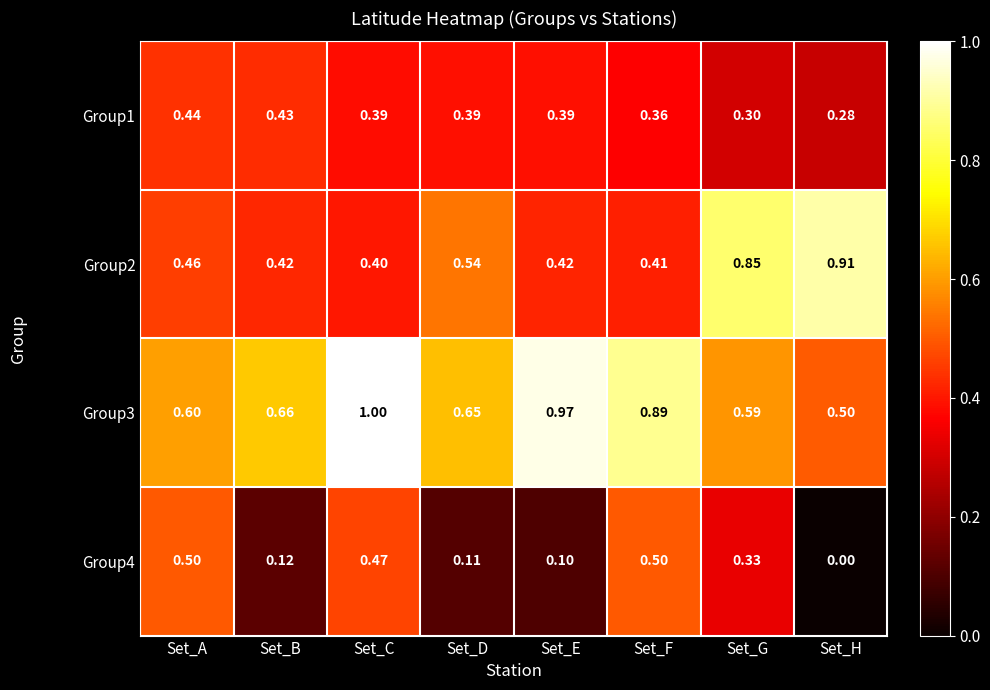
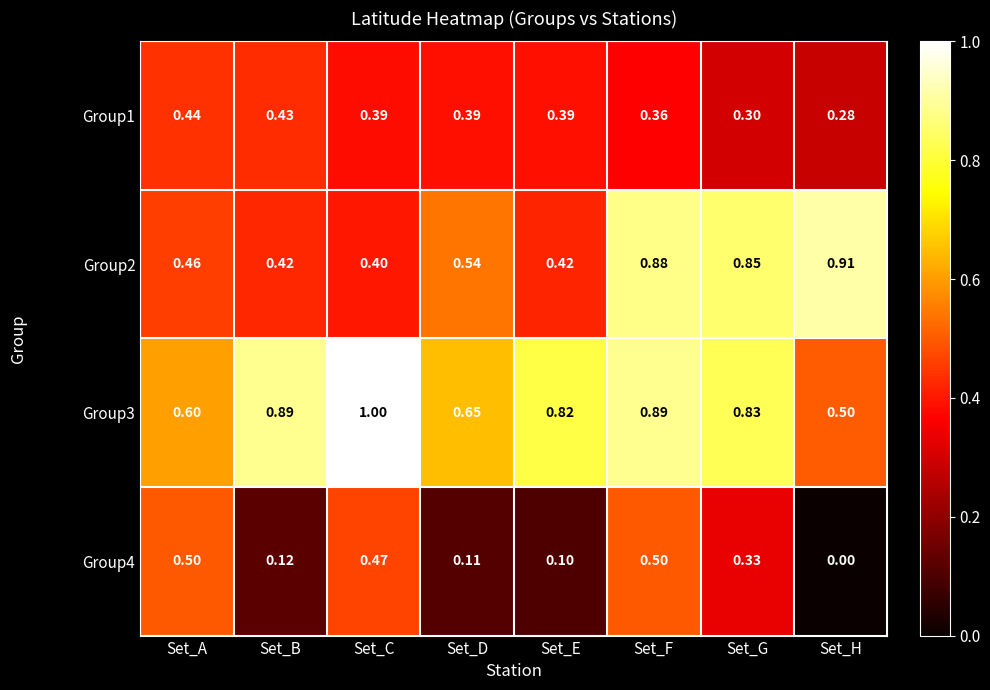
Group2, Set_F: 0.41 -> 0.88
Group3, Set_B: 0.66 -> 0.89
Group3, Set_E: 0.97 -> 0.82
Group3, Set_G: 0.59 -> 0.83
